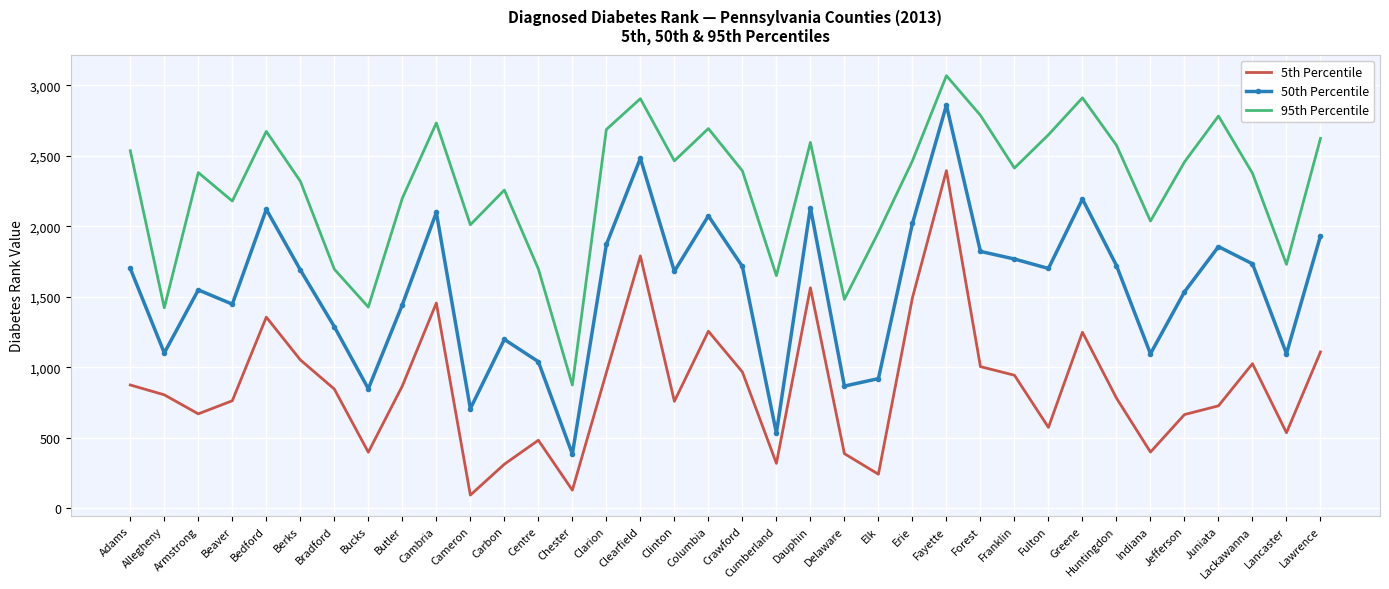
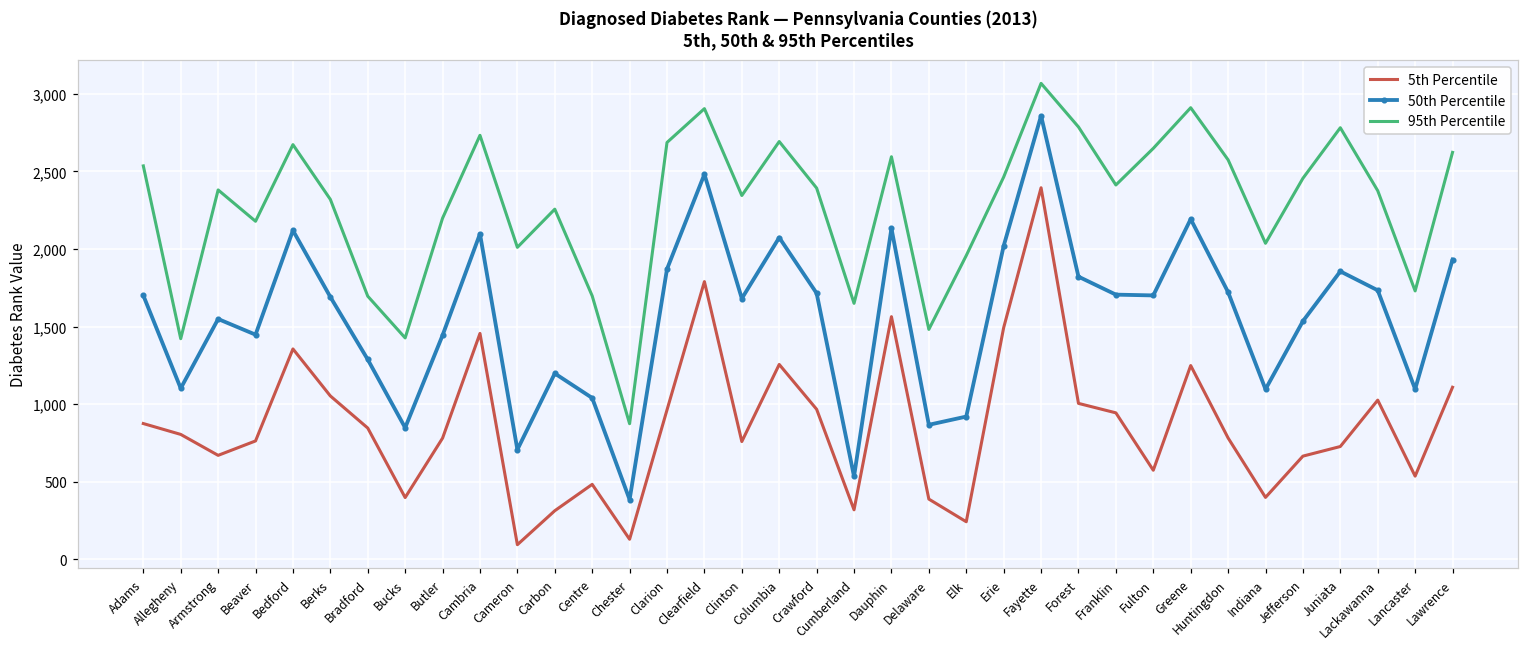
5th Percentile, Butler: 870 -> 780
95th Percentile, Clinton: 2,460 -> 2,350
50th Percentile, Franklin: 1,770 -> 1,710
